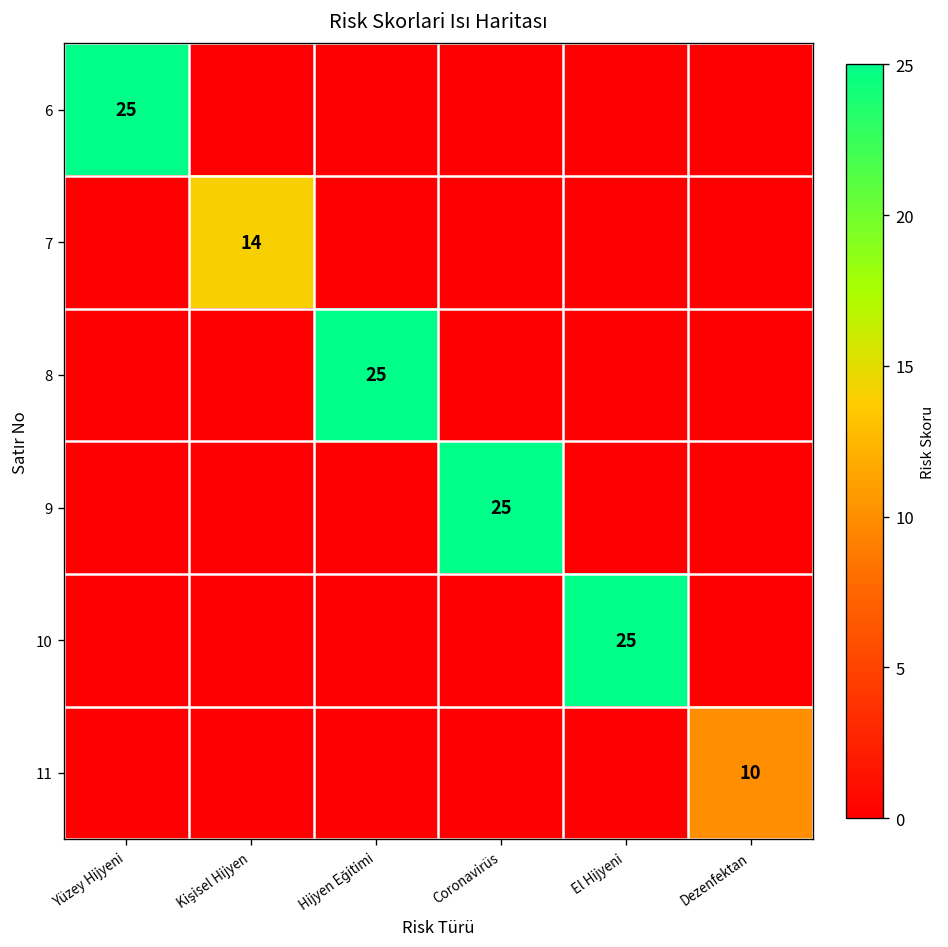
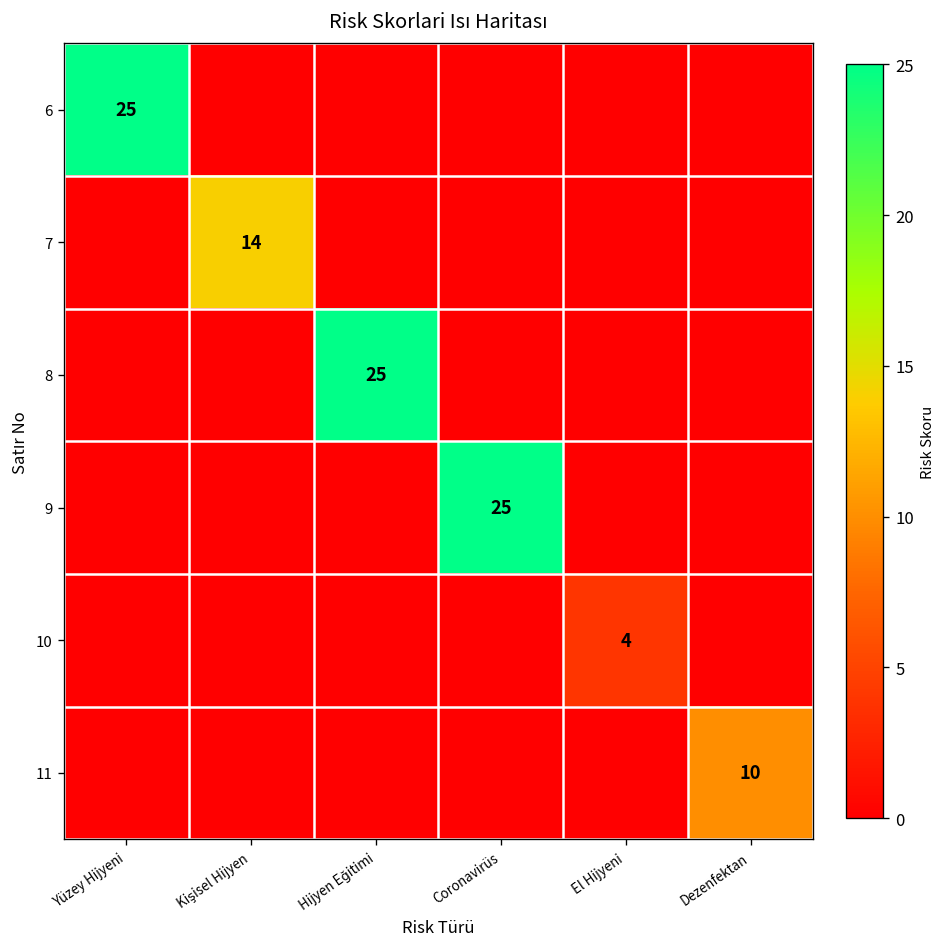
10, El Hijyeni: 25 -> 4
